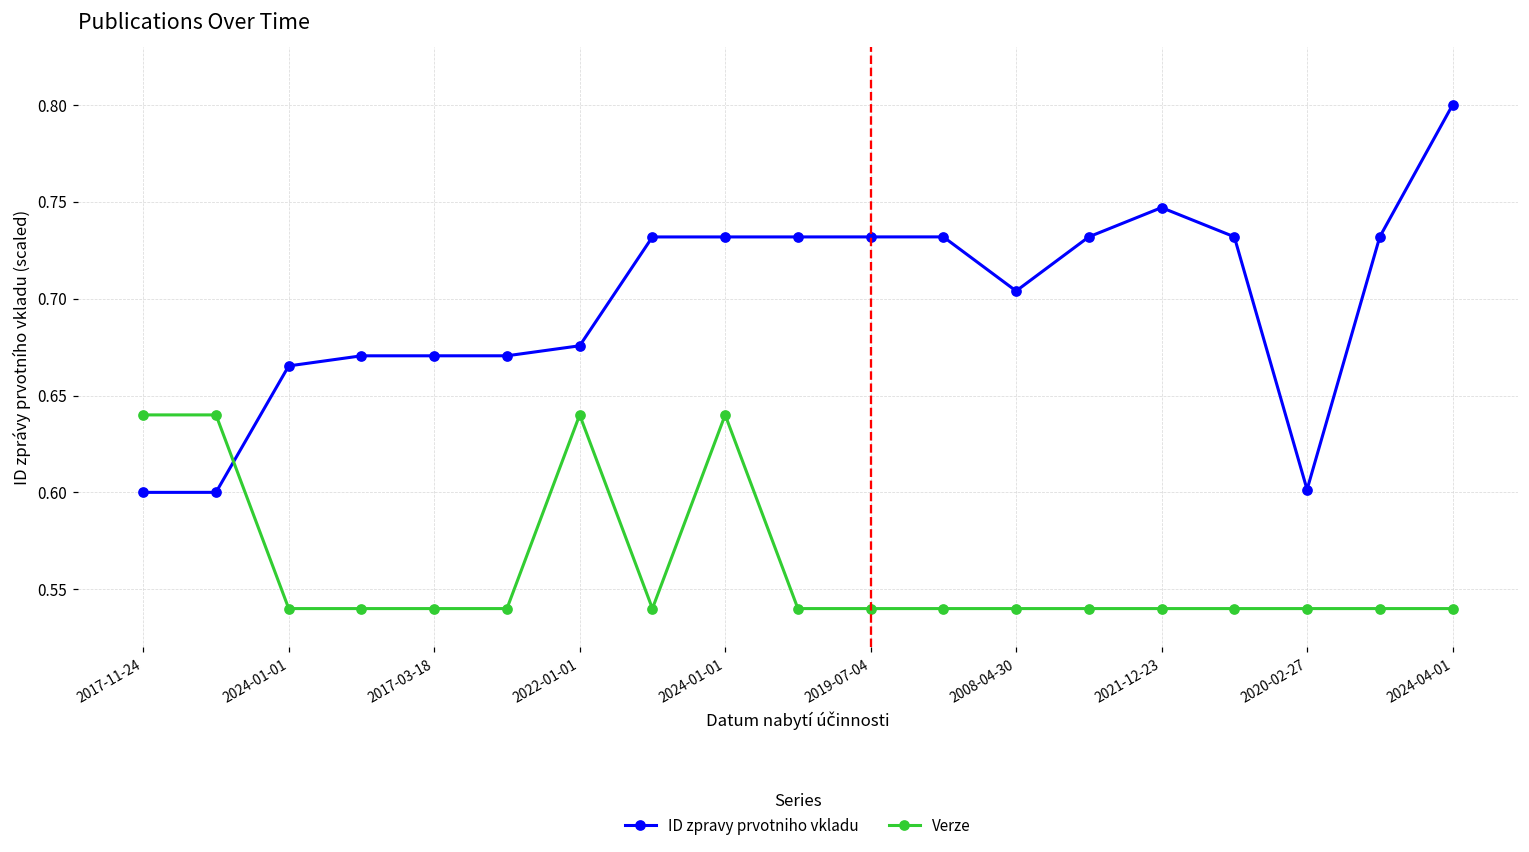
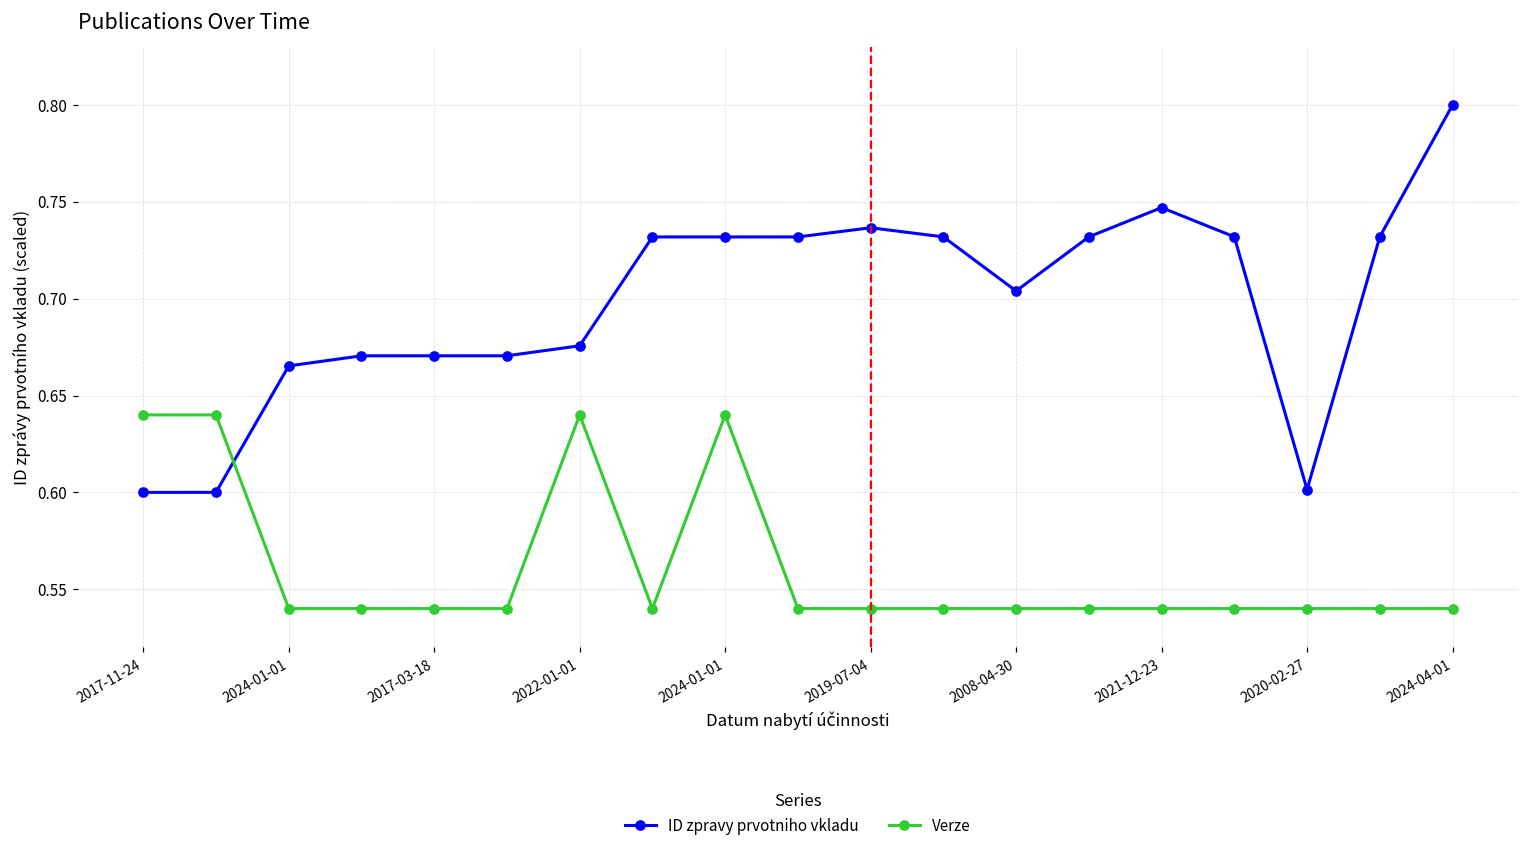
ID zpravy prvotniho vkladu, 2019-07-04: 0.732 -> 0.737
